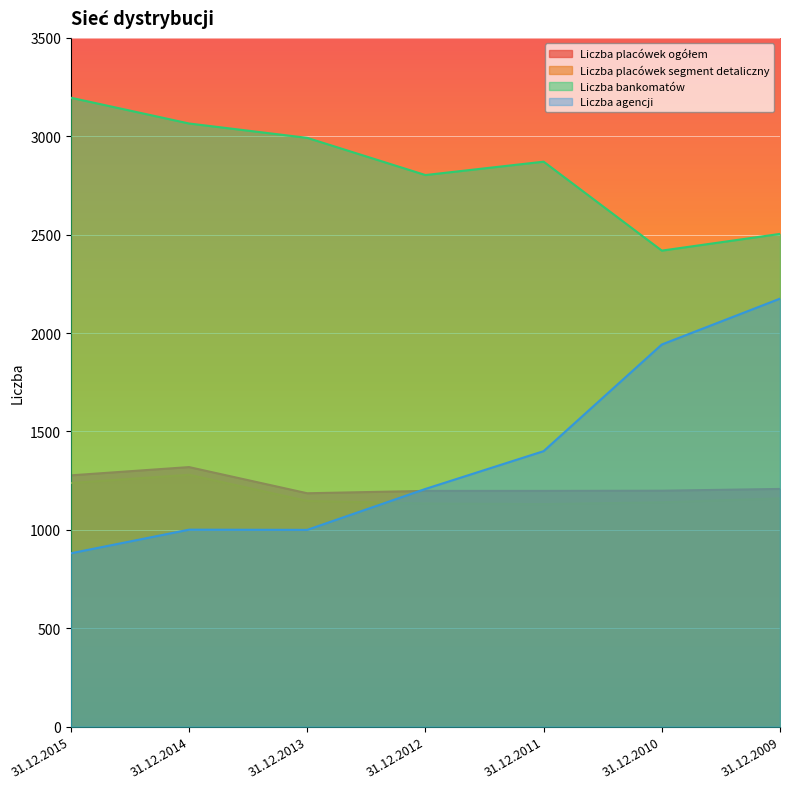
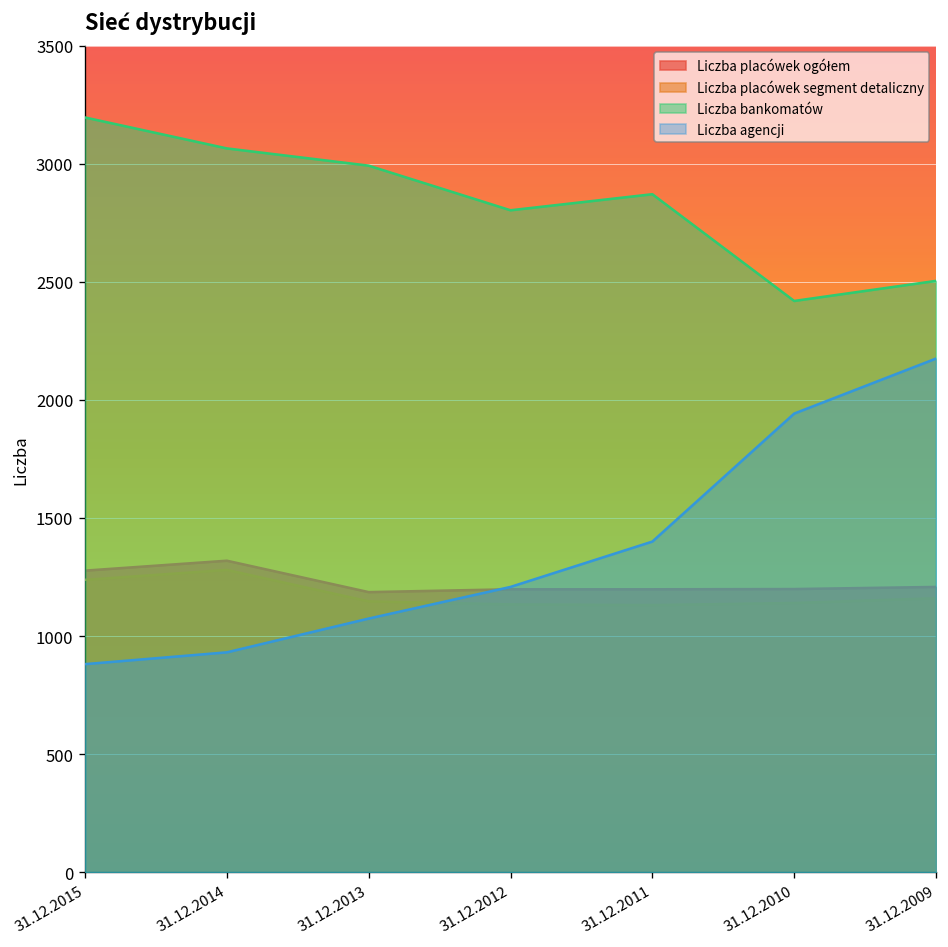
Liczba agencji, 31.12.2014: 1000 -> 930
Liczba agencji, 31.12.2013: 1000 -> 1070
